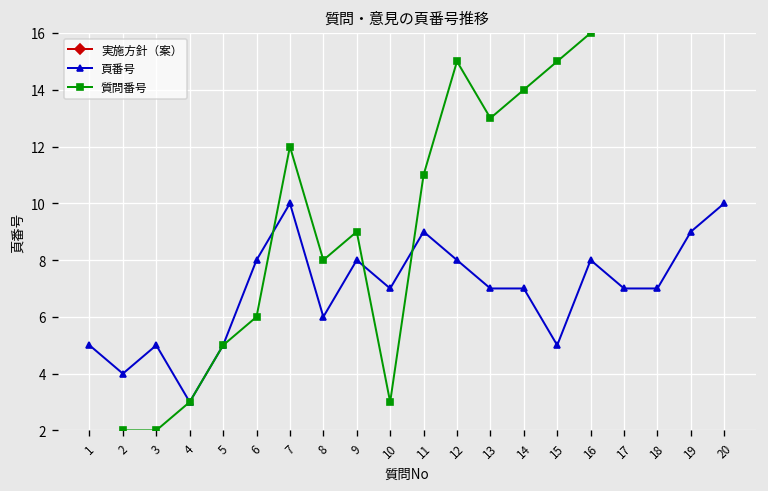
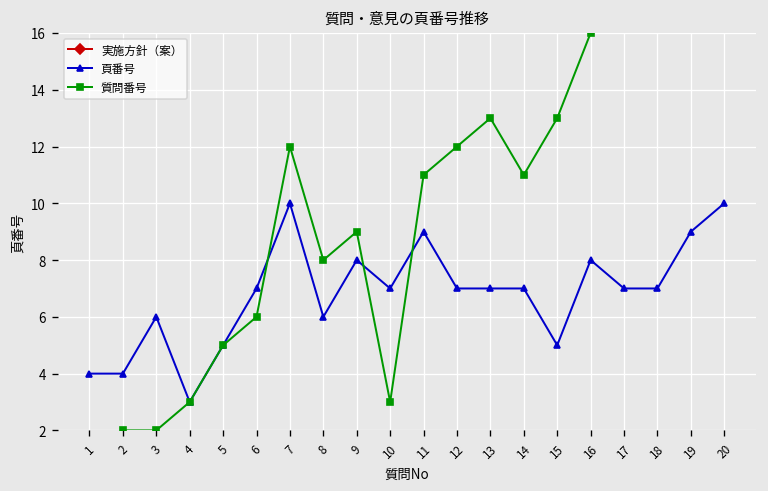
頁番号, 1: 5 -> 4
頁番号, 3: 5 -> 6
頁番号, 6: 8 -> 7
頁番号, 12: 8 -> 7
質問番号, 12: 15 -> 12
質問番号, 14: 14 -> 11
質問番号, 15: 15 -> 13
